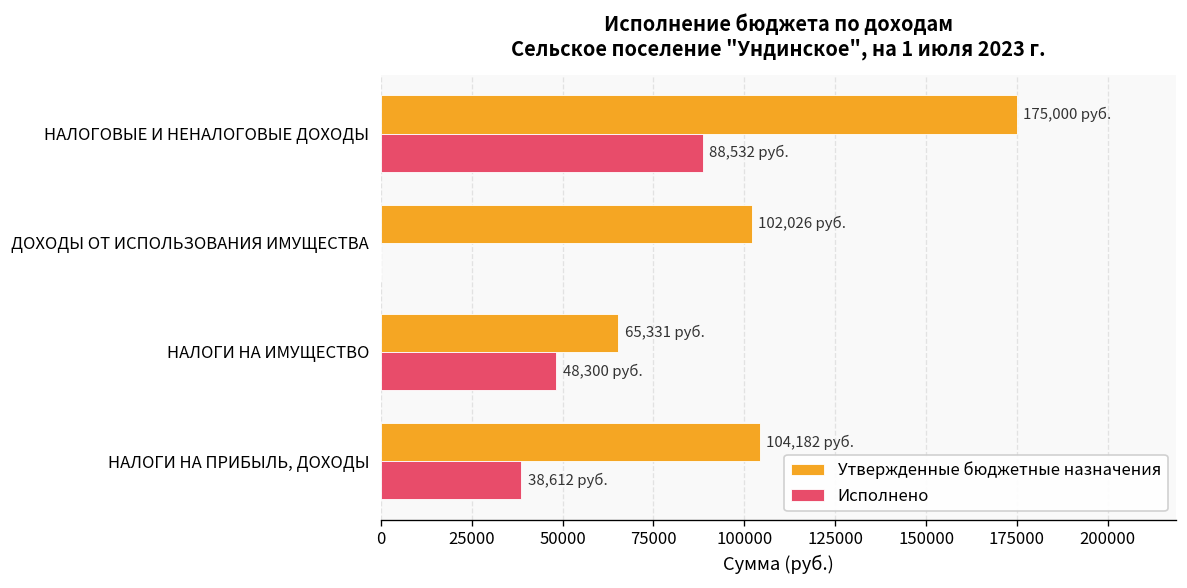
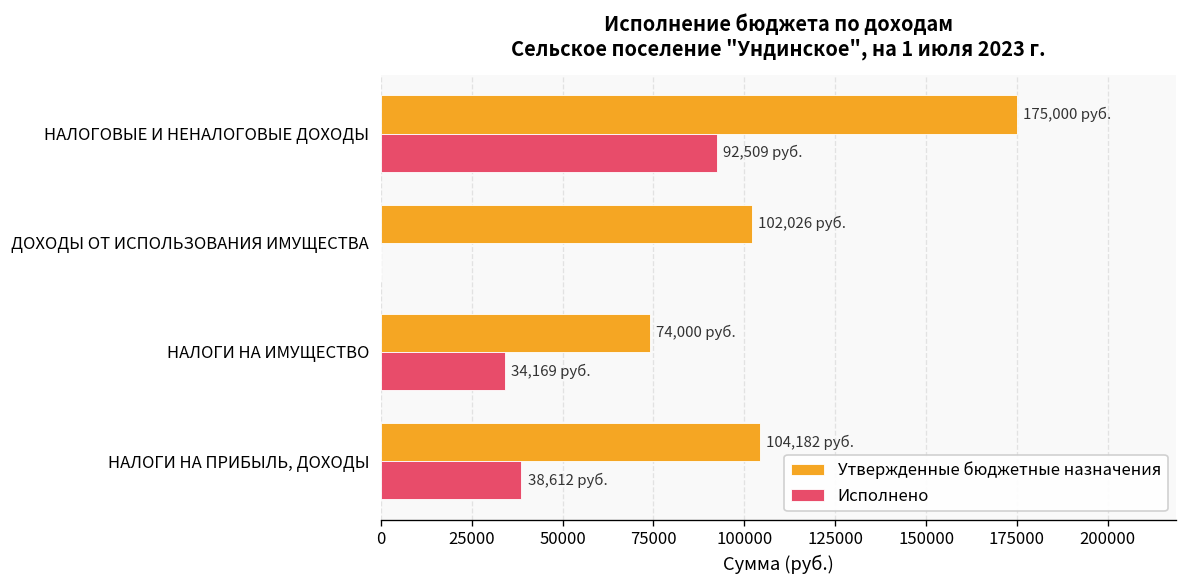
Исполнено, НАЛОГОВЫЕ И НЕНАЛОГОВЫЕ ДОХОДЫ: 88,532 -> 92,509
Утвержденные бюджетные назначения, НАЛОГИ НА ИМУЩЕСТВО: 65,331 -> 74,000
Исполнено, НАЛОГИ НА ИМУЩЕСТВО: 48,300 -> 34,169
